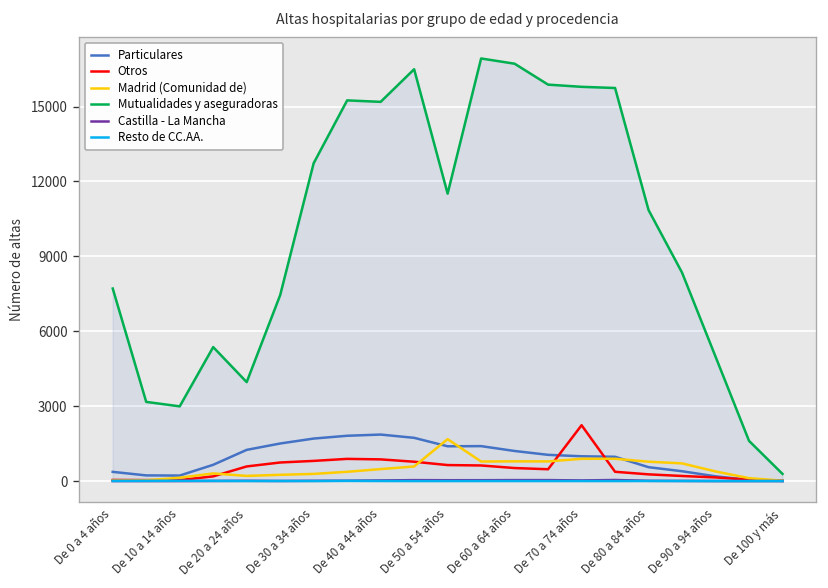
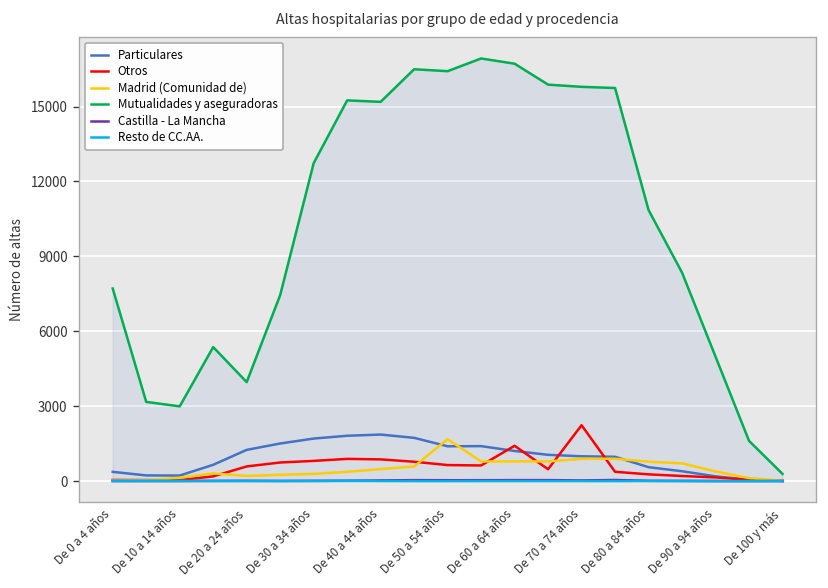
Mutualidades y aseguradoras, De 50 a 54 años: 11500 -> 16400
Otros, De 60 a 64 años: 500 -> 1400
